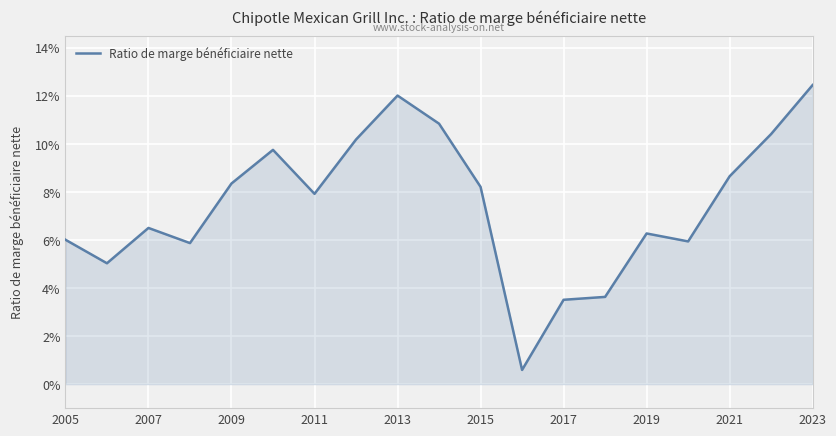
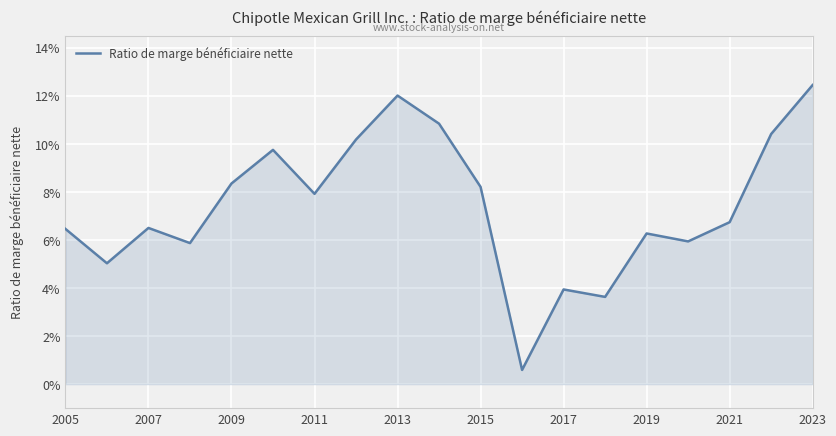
2005: 6.0% -> 6.5%
2017: 3.5% -> 3.9%
2021: 8.6% -> 6.7%
